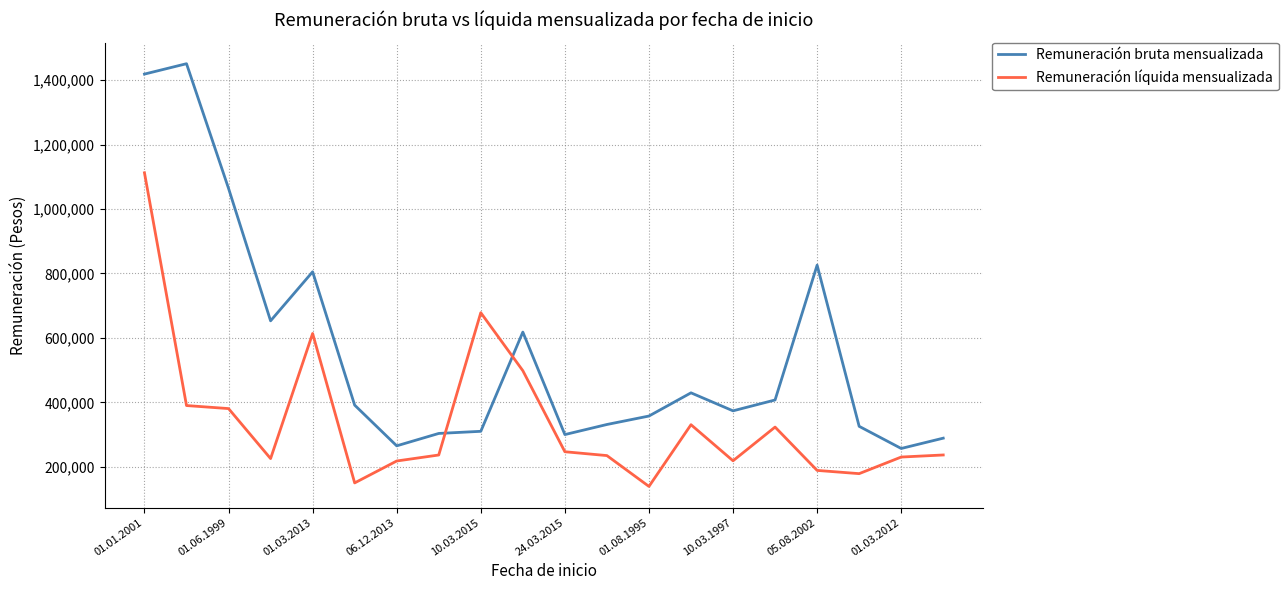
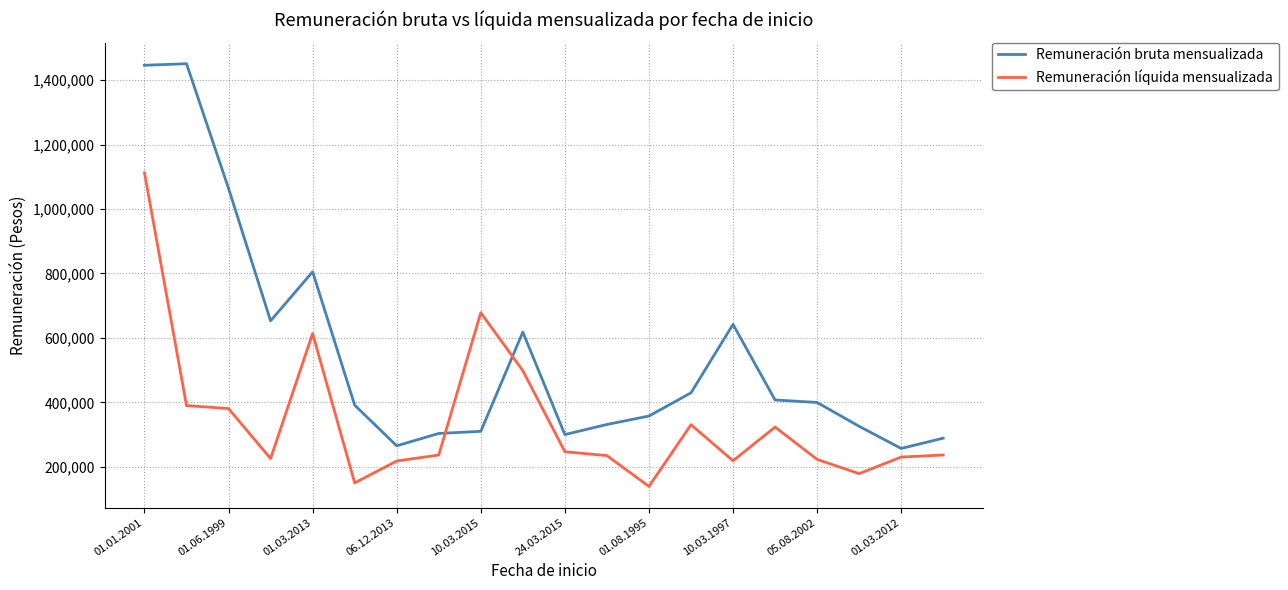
Remuneración bruta mensualizada, 01.01.2001: 1,420,000 -> 1,450,000
Remuneración bruta mensualizada, 10.03.1997: 370,000 -> 640,000
Remuneración bruta mensualizada, 05.08.2002: 830,000 -> 400,000
Remuneración líquida mensualizada, 05.08.2002: 190,000 -> 220,000
